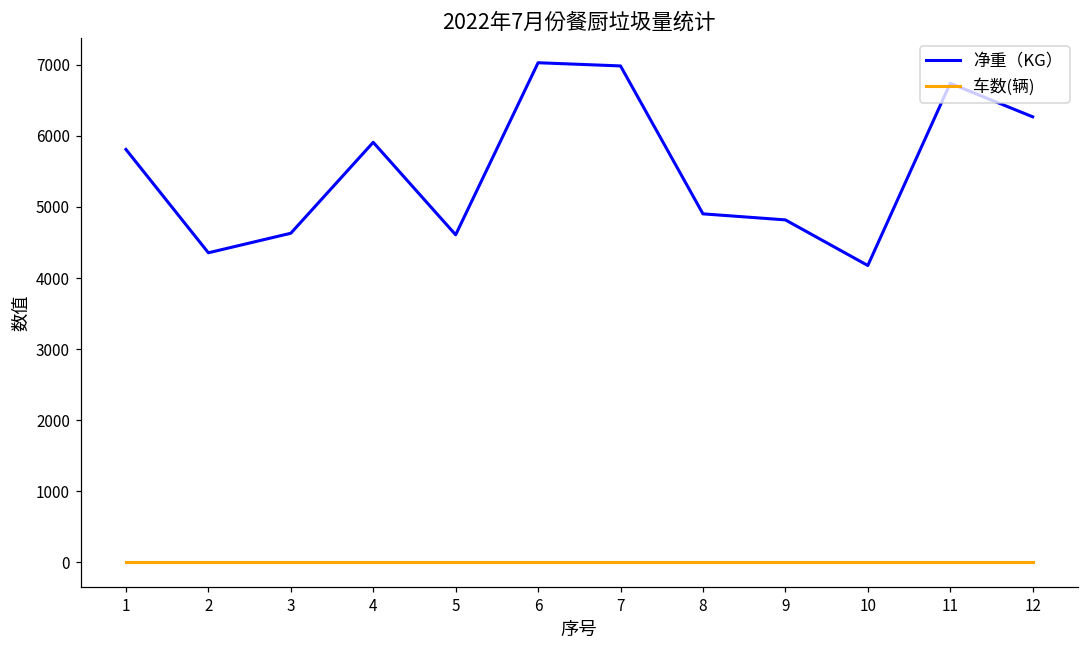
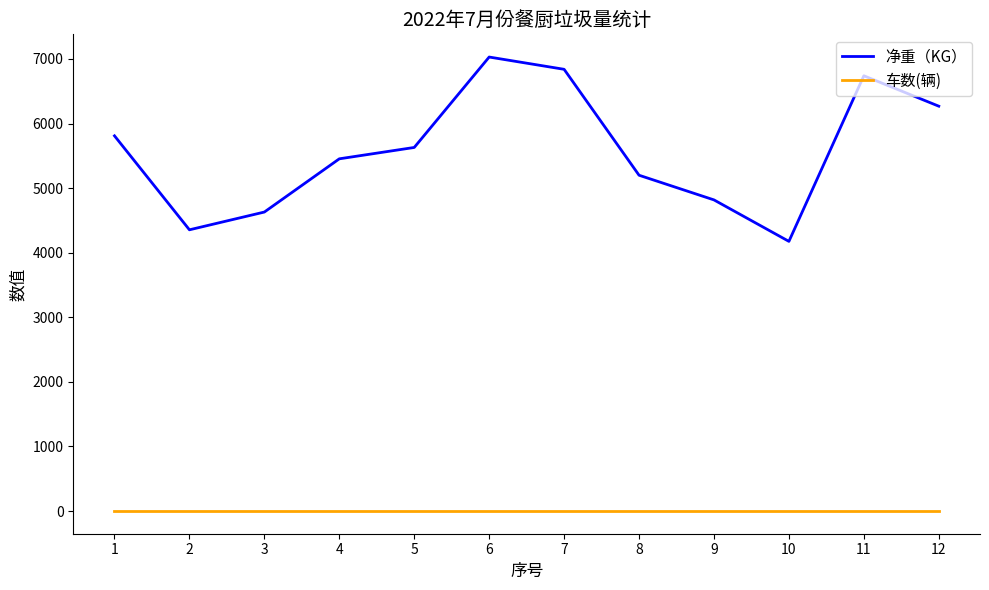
净重（KG）, 4: 5900 -> 5500
净重（KG）, 5: 4600 -> 5600
净重（KG）, 7: 7000 -> 6800
净重（KG）, 8: 4900 -> 5200
